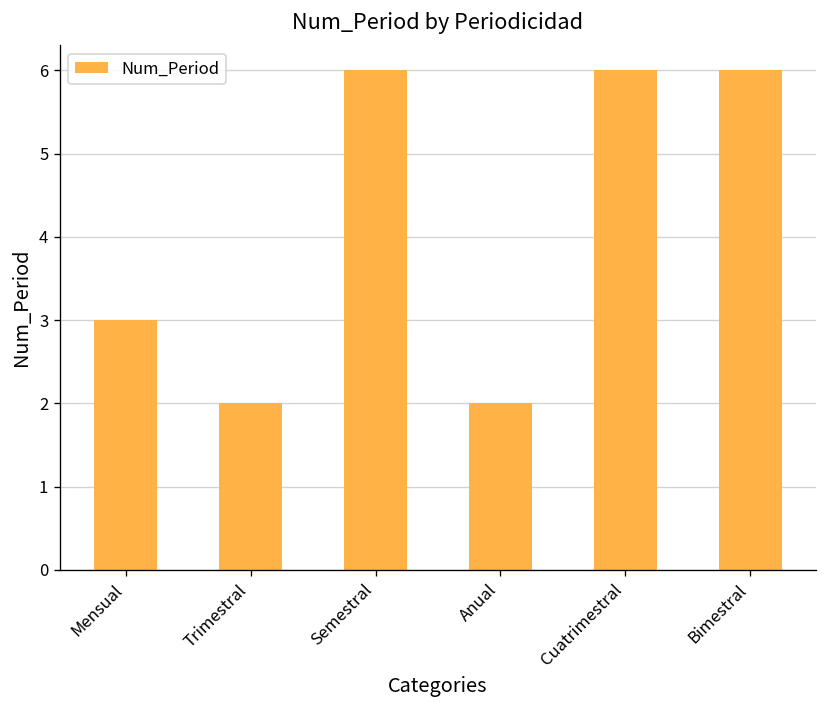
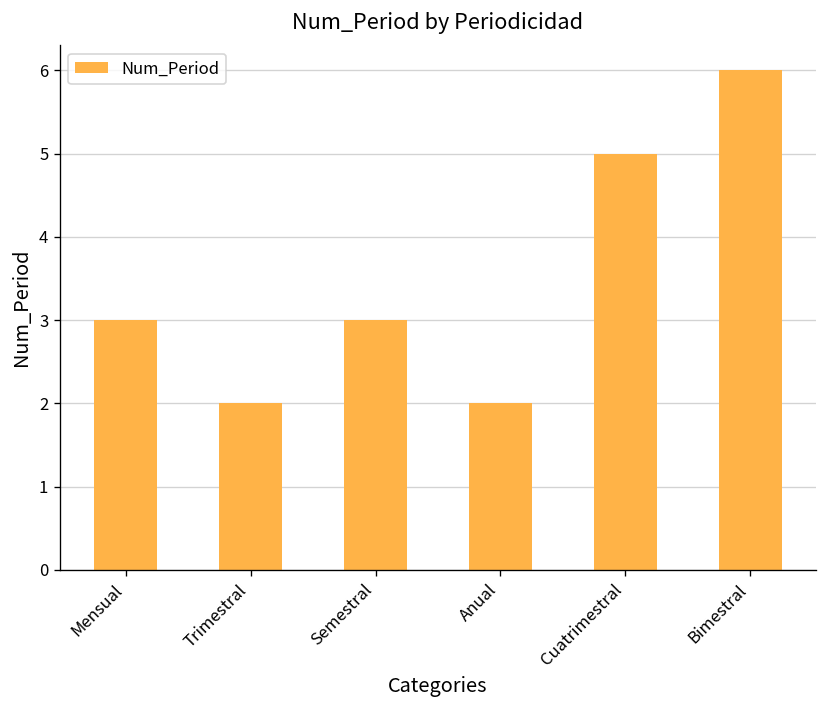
Semestral: 6 -> 3
Cuatrimestral: 6 -> 5
